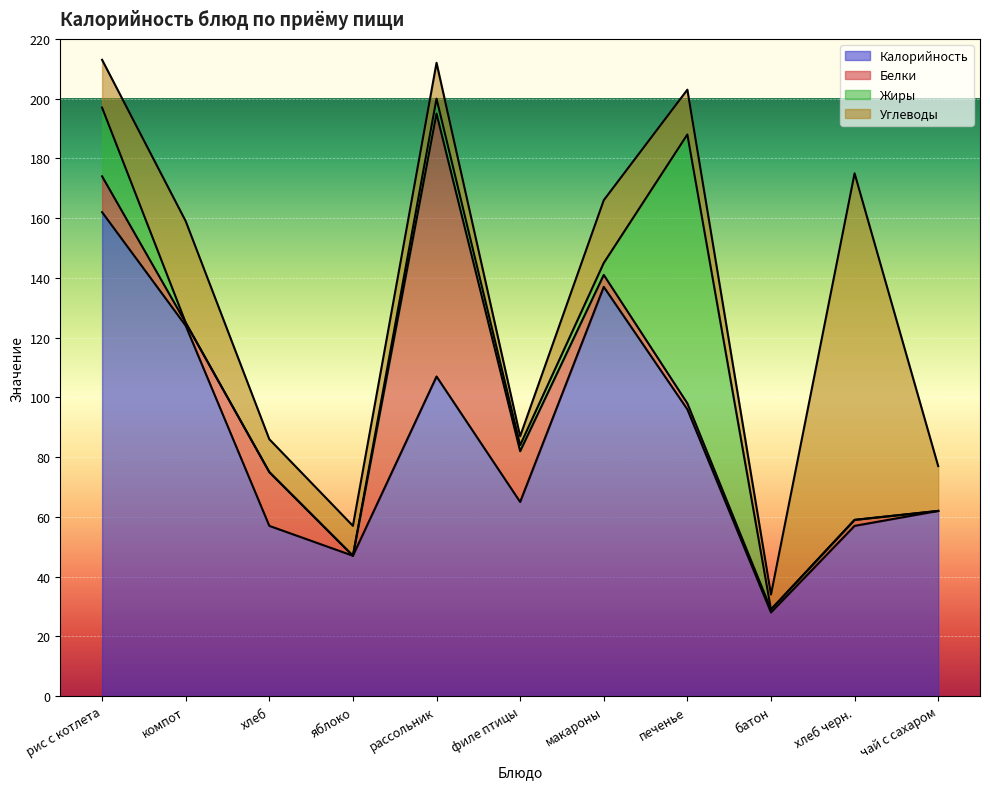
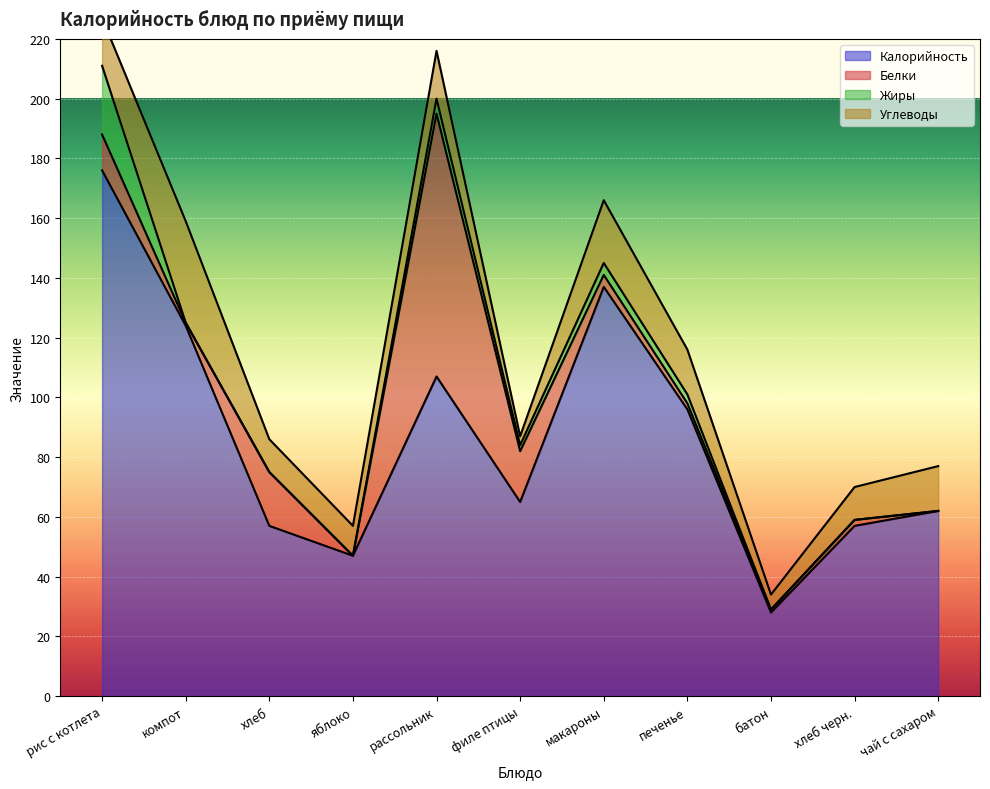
Калорийность, рис с котлета: 162 -> 176
Углеводы, рассольник: 12 -> 16
Жиры, печенье: 90 -> 3
Углеводы, хлеб черн.: 116 -> 11
